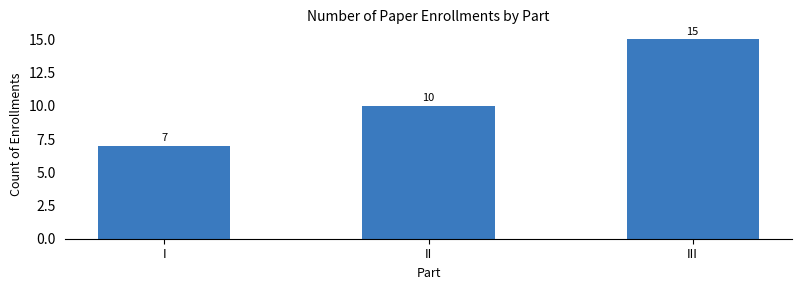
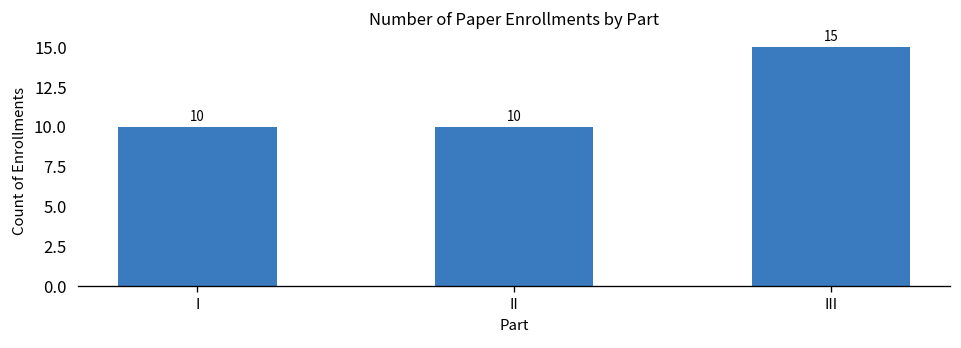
I: 7 -> 10
